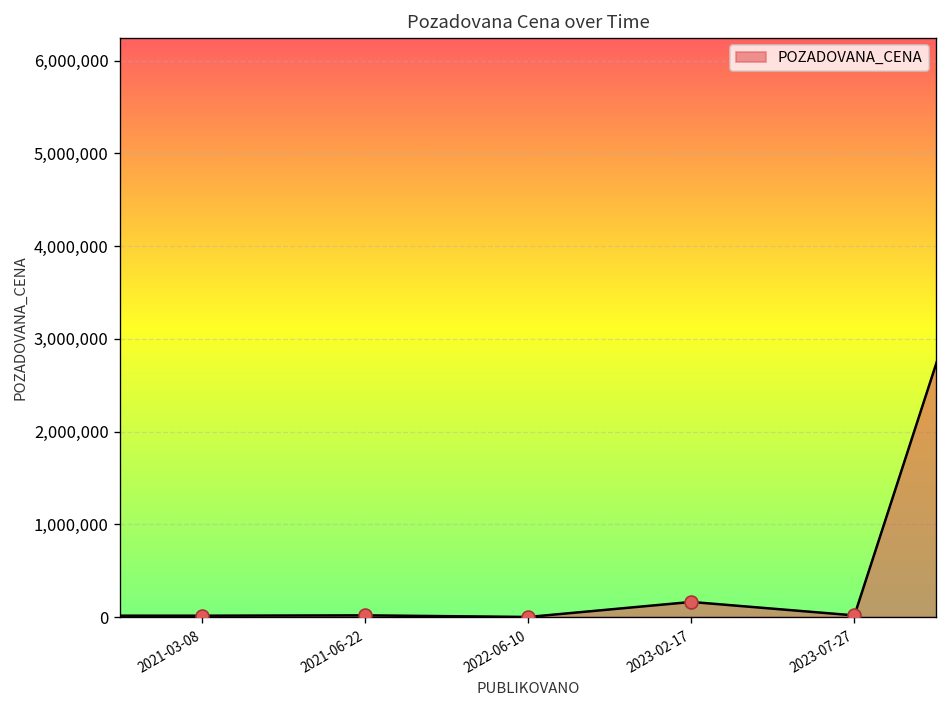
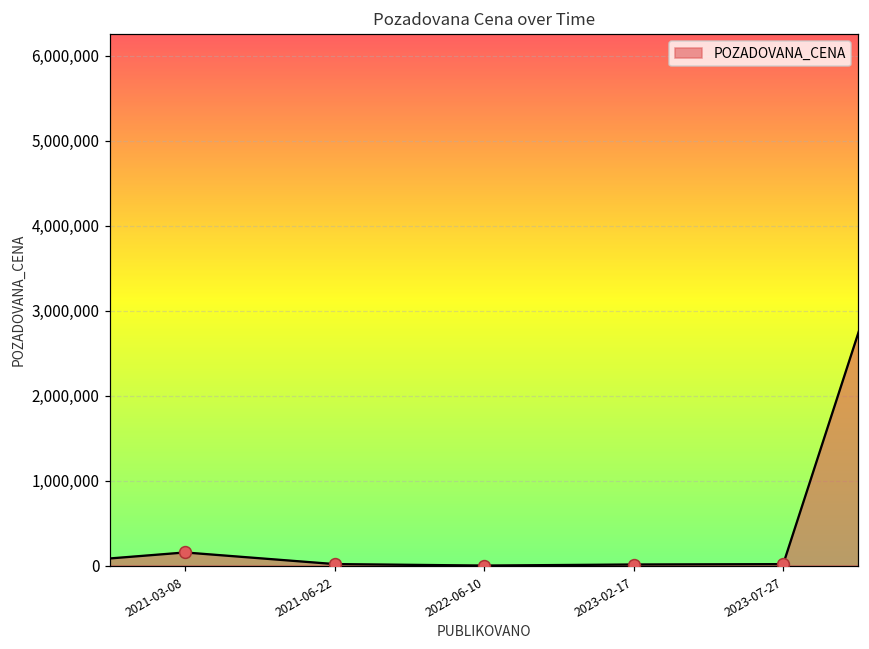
2021-03-08: 0 -> 200,000
2023-02-17: 200,000 -> 0
